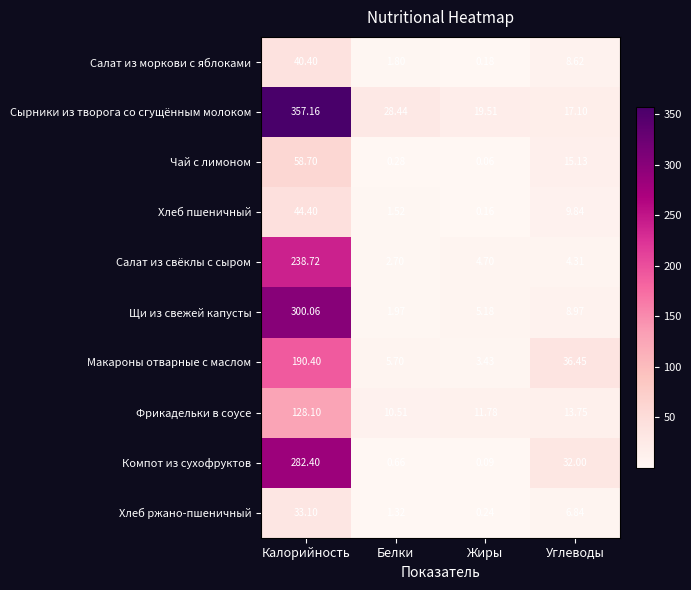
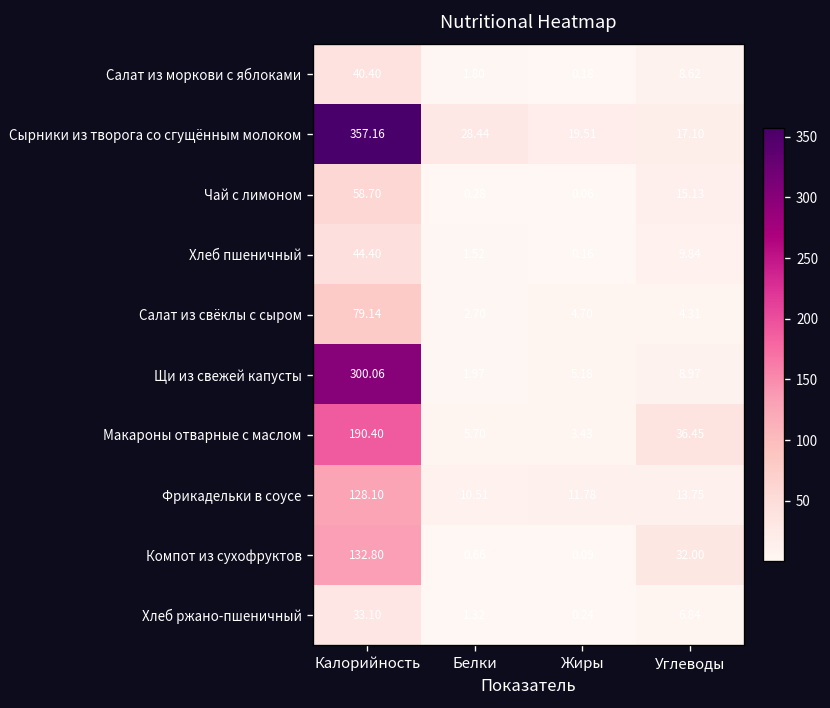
Салат из свёклы с сыром, Калорийность: 238.72 -> 79.14
Компот из сухофруктов, Калорийность: 282.40 -> 132.80
